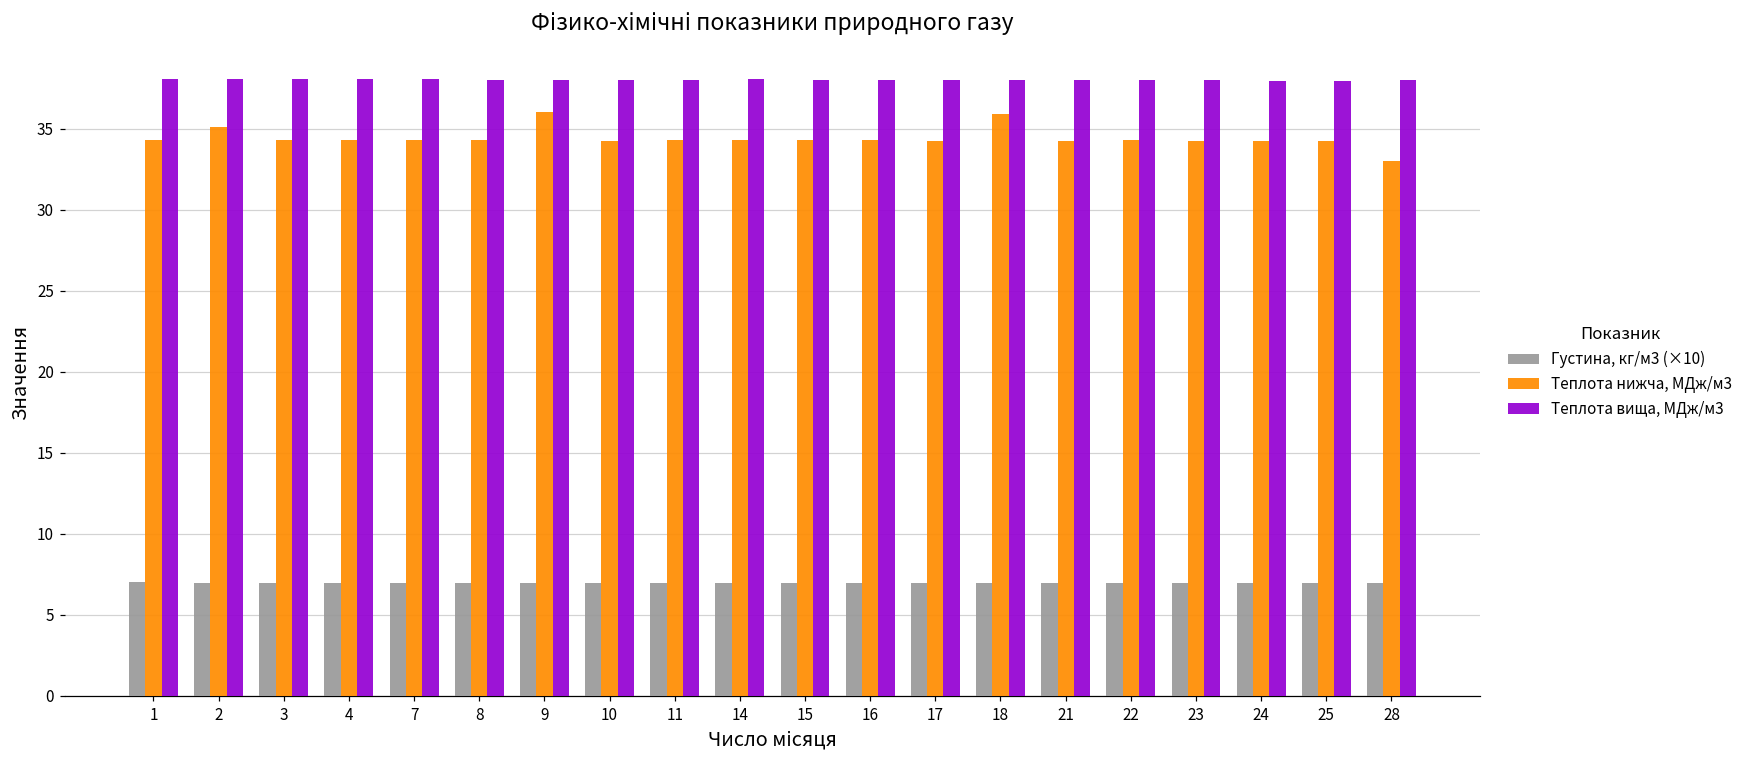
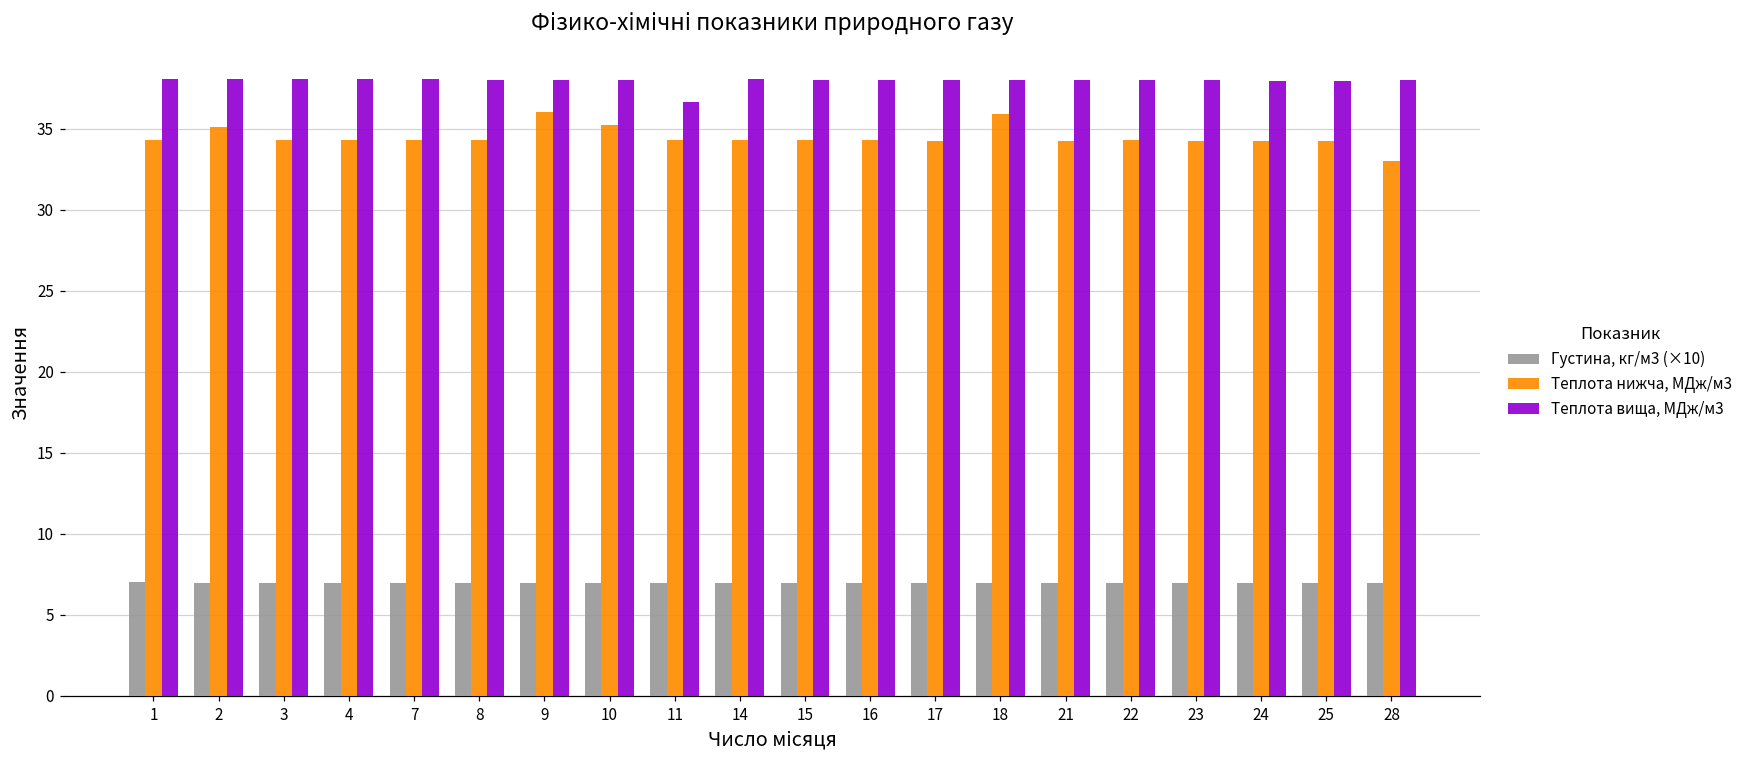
Теплота нижча, МДж/м3, 10: 34.3 -> 35.2
Теплота вища, МДж/м3, 11: 38.0 -> 36.6
